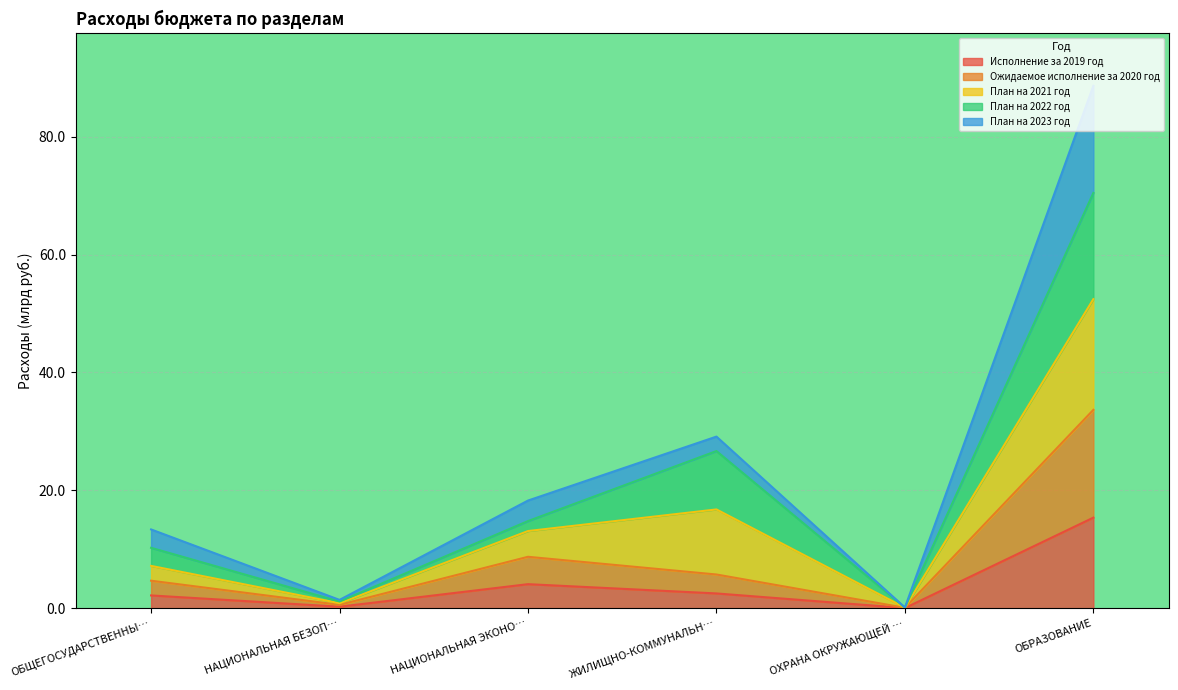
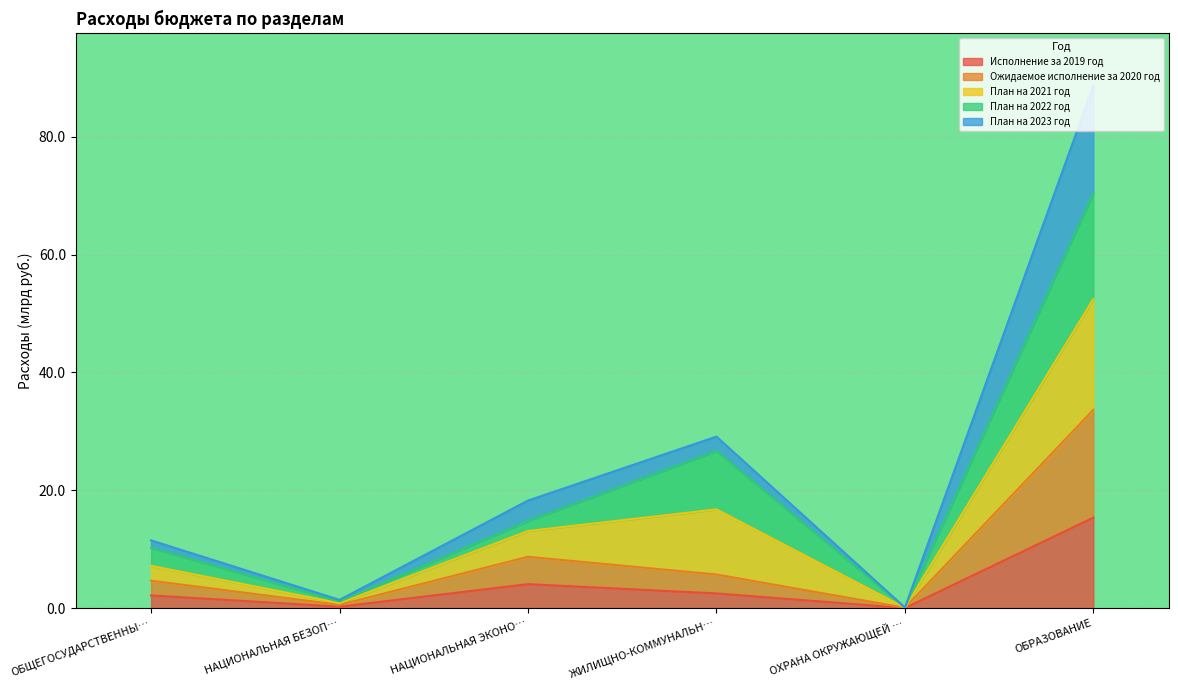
План на 2023 год, ОБЩЕГОСУДАРСТВЕННЫ…: 3 -> 1
